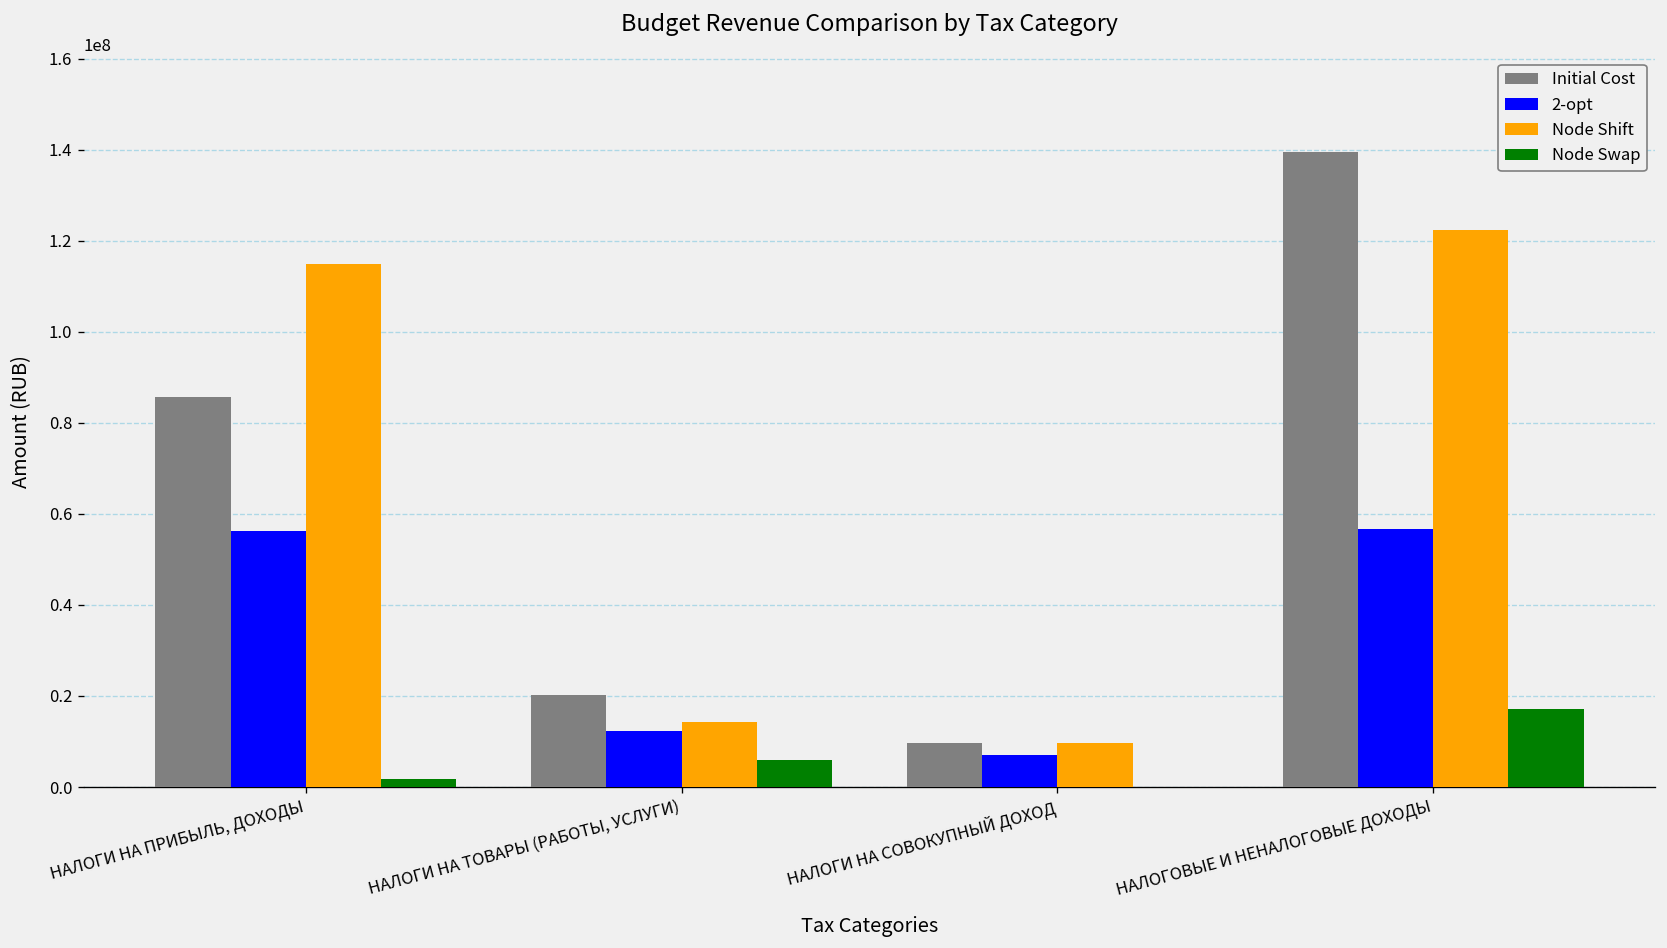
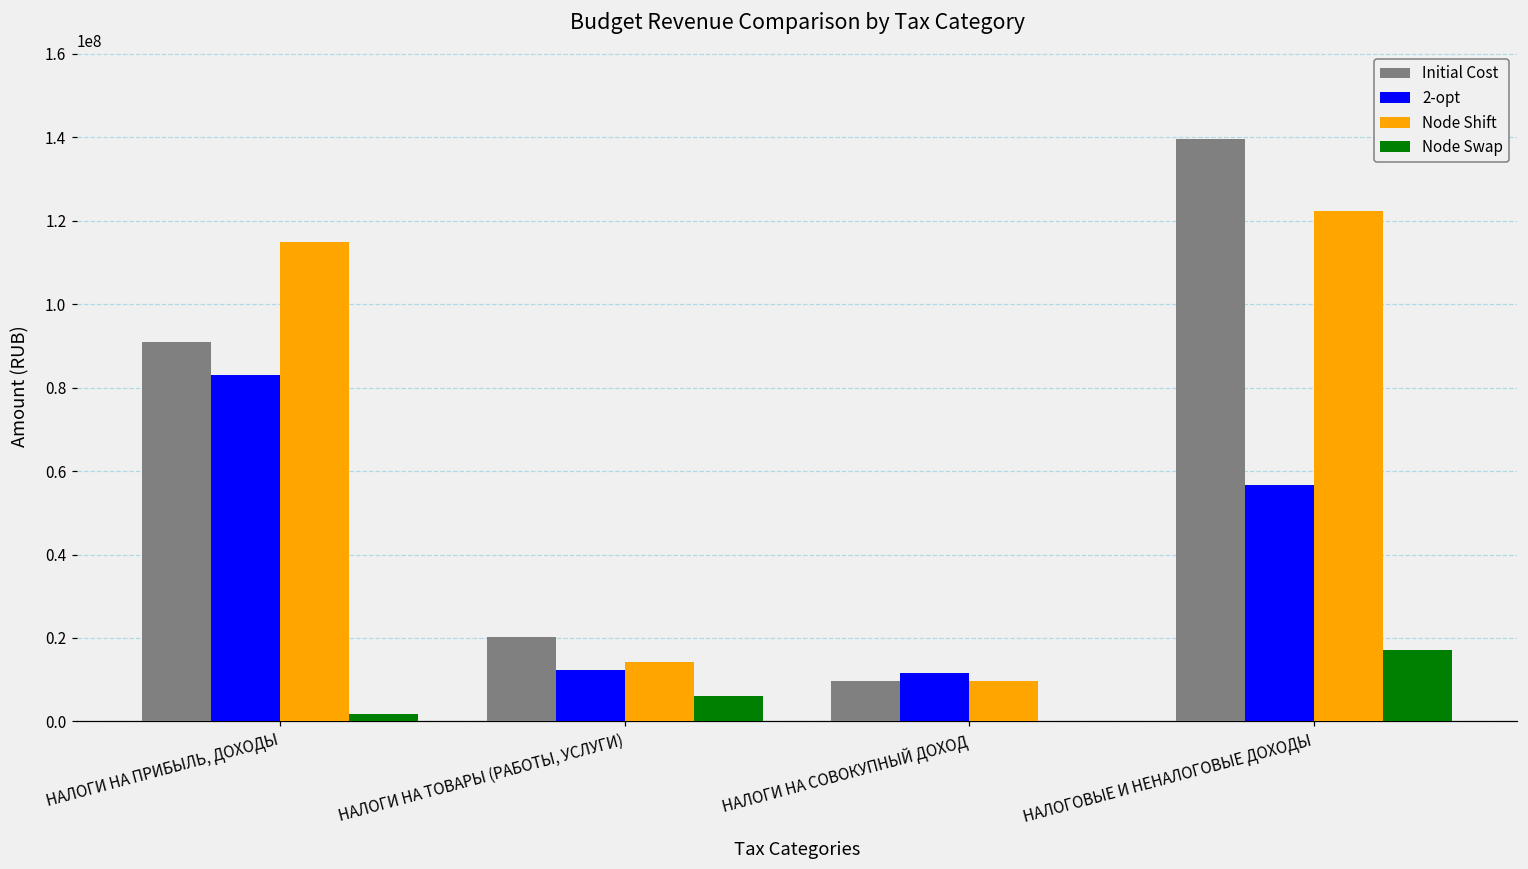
Initial Cost, НАЛОГИ НА ПРИБЫЛЬ, ДОХОДЫ: 86000000 -> 91000000
2-opt, НАЛОГИ НА ПРИБЫЛЬ, ДОХОДЫ: 56000000 -> 83000000
2-opt, НАЛОГИ НА СОВОКУПНЫЙ ДОХОД: 7000000 -> 12000000
